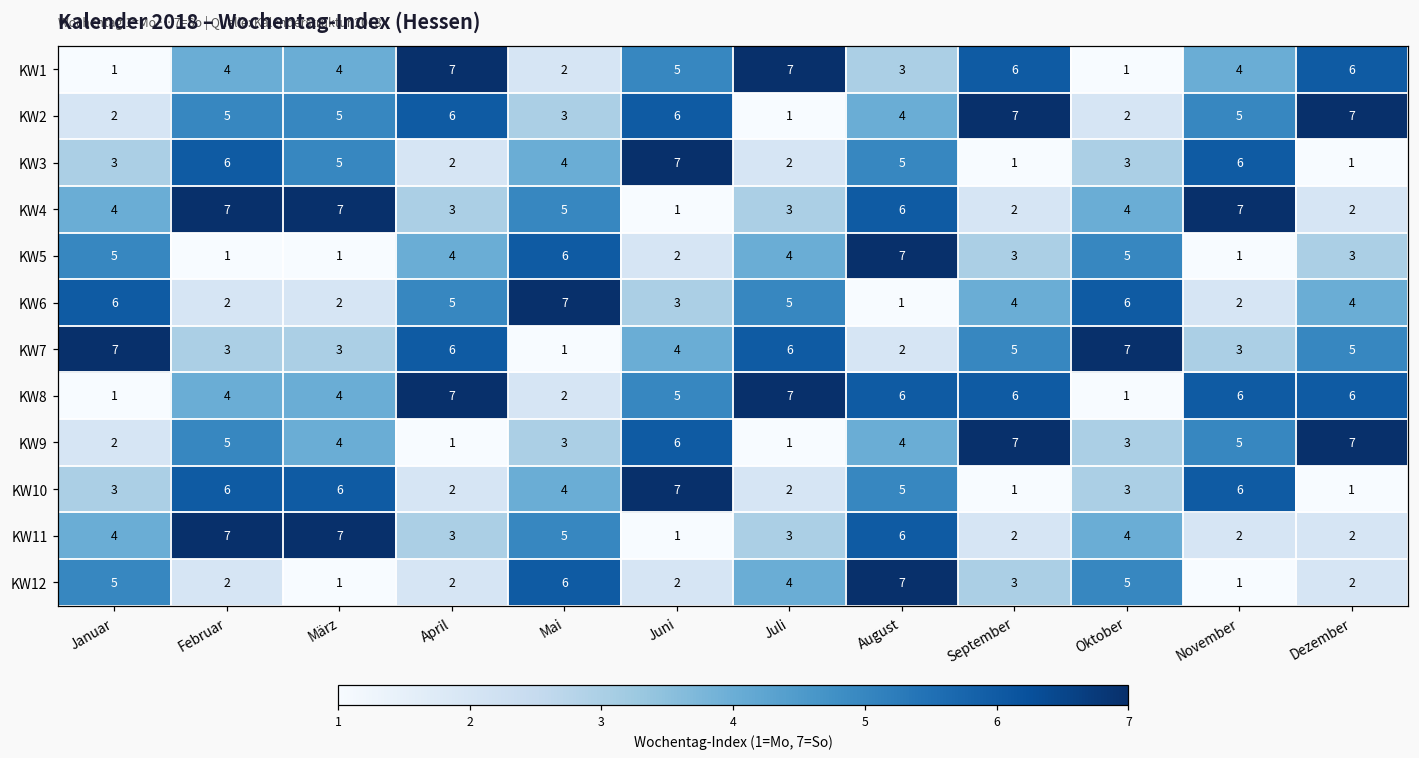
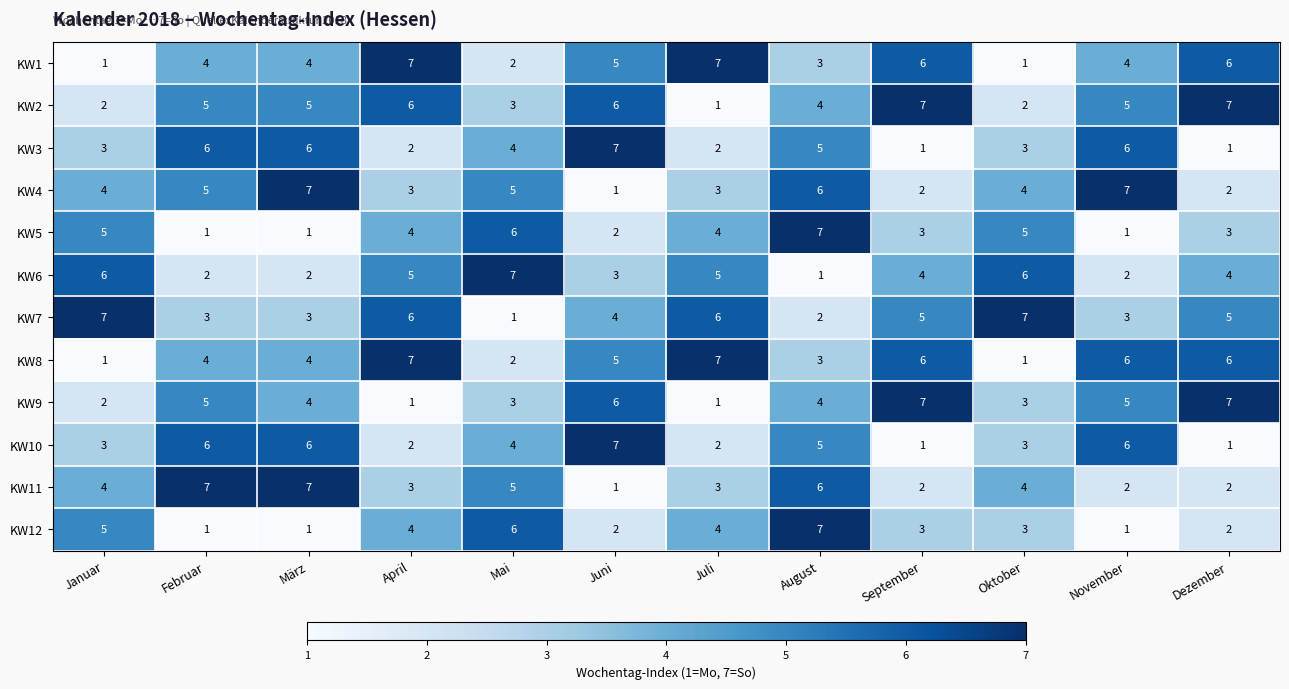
KW3, März: 5 -> 6
KW4, Februar: 7 -> 5
KW8, August: 6 -> 3
KW12, Februar: 2 -> 1
KW12, April: 2 -> 4
KW12, Oktober: 5 -> 3
